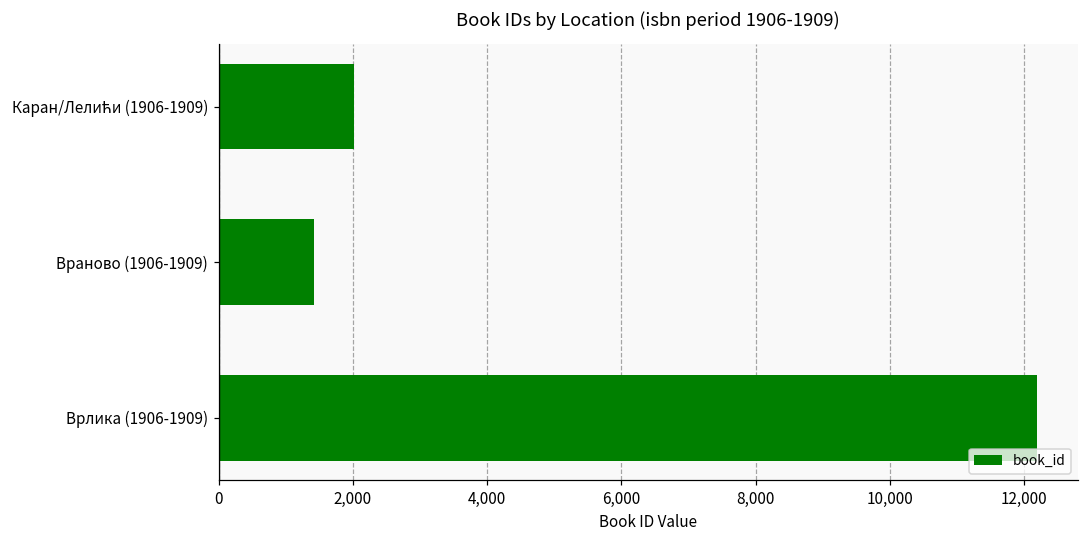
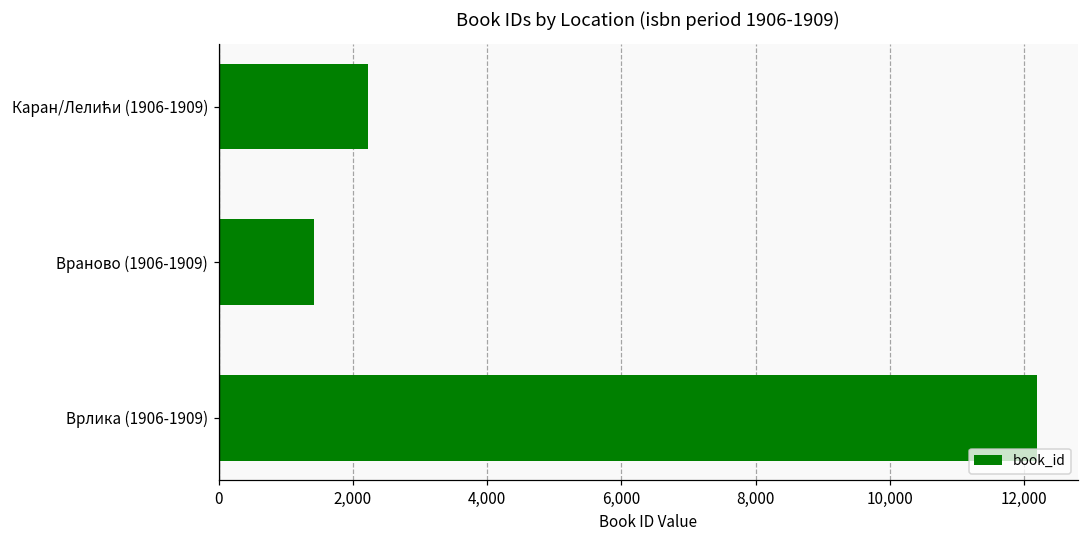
Каран/Лелићи (1906-1909): 2,000 -> 2,200
